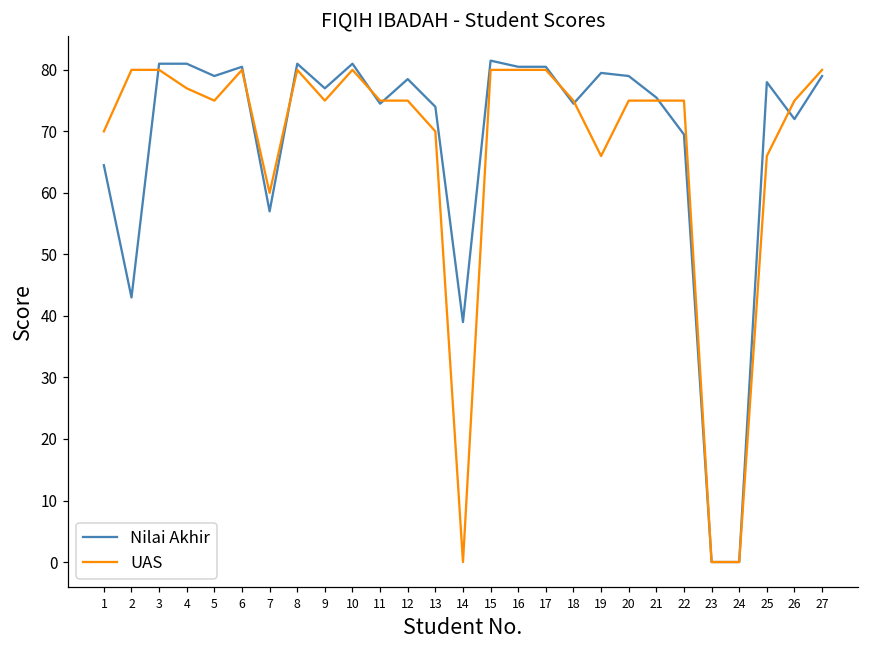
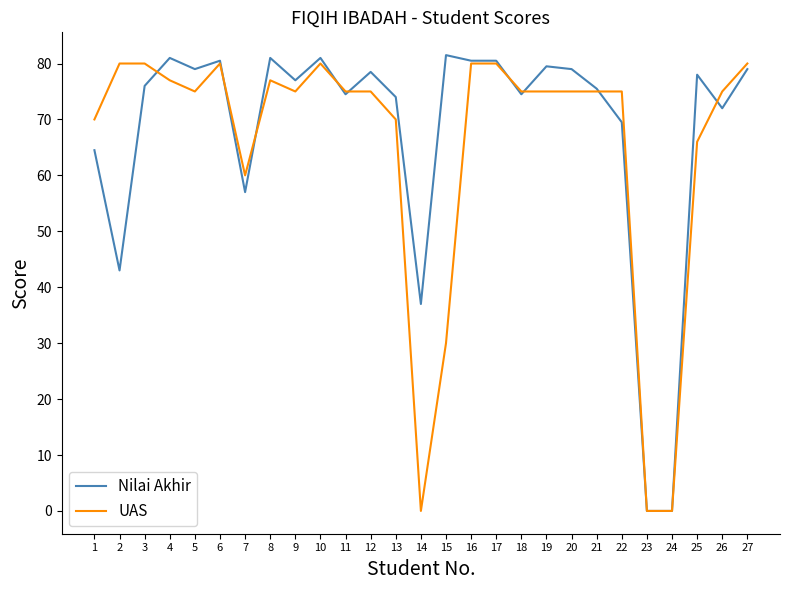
Nilai Akhir, 3: 81 -> 76
UAS, 8: 80 -> 77
Nilai Akhir, 14: 39 -> 37
UAS, 15: 80 -> 30
UAS, 19: 66 -> 75
